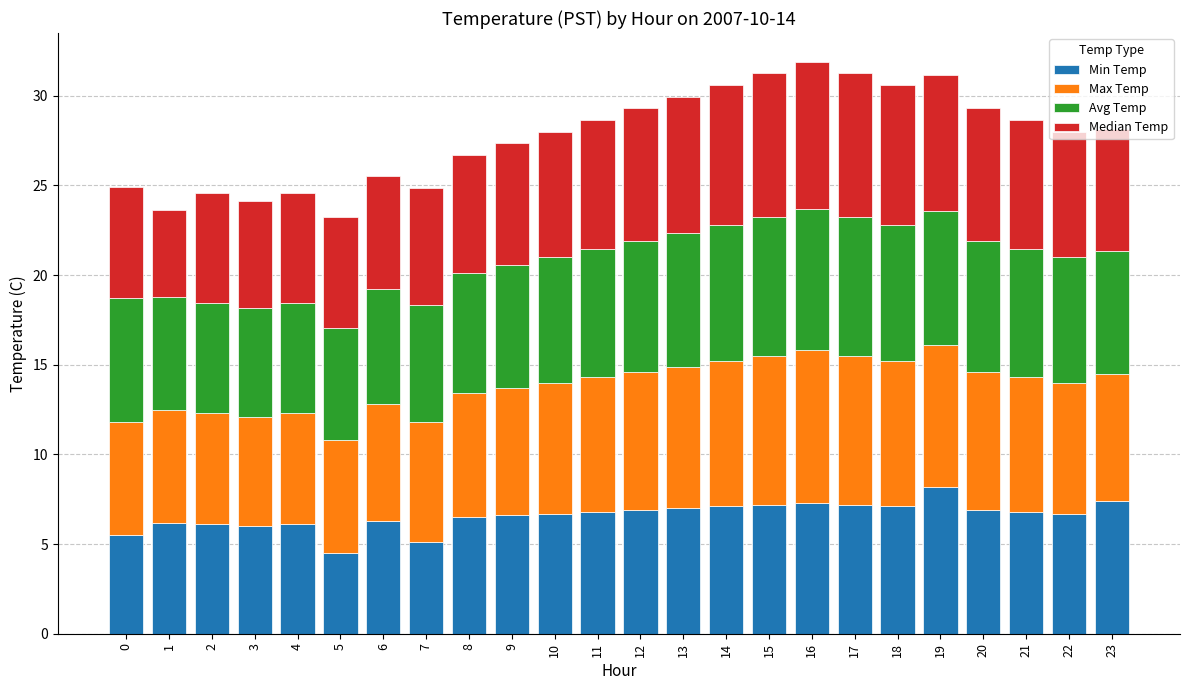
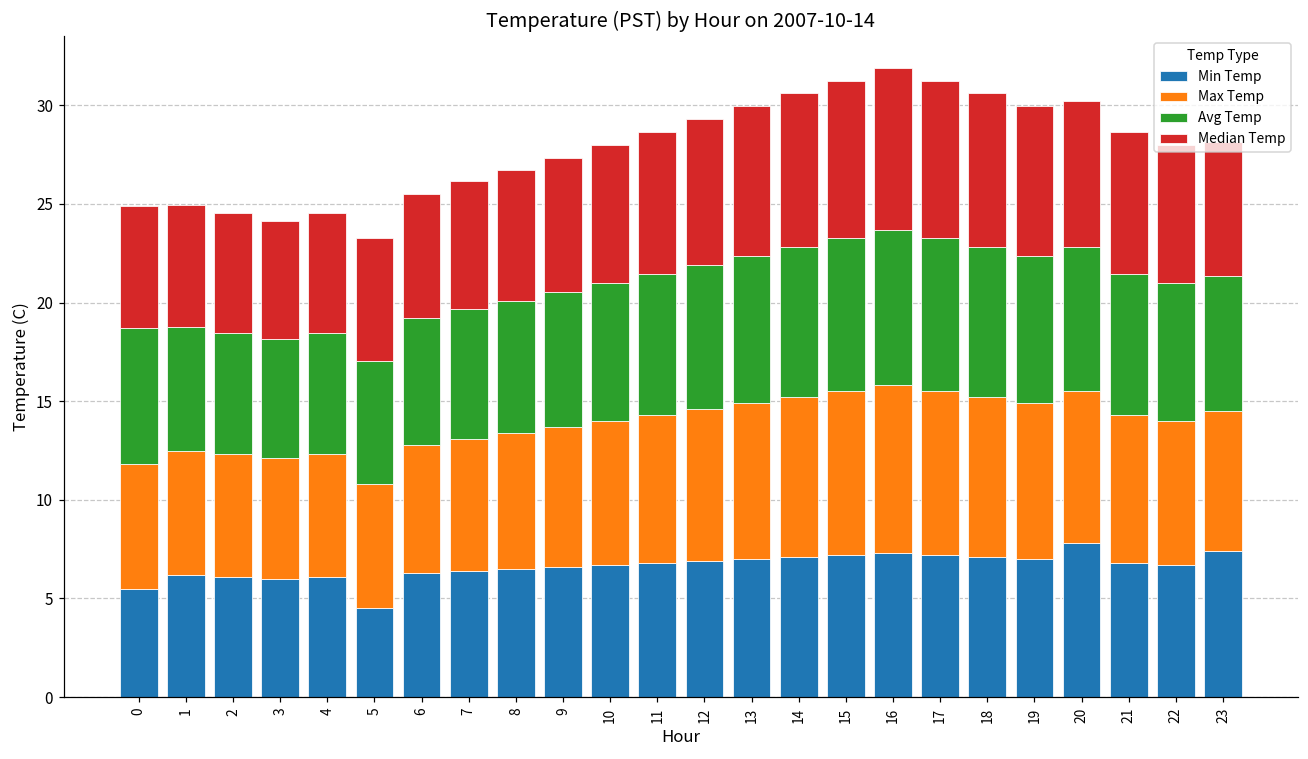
Median Temp, 1: 4.9 -> 6.2
Min Temp, 7: 5.1 -> 6.4
Min Temp, 19: 8.2 -> 7.0
Min Temp, 20: 6.9 -> 7.8
